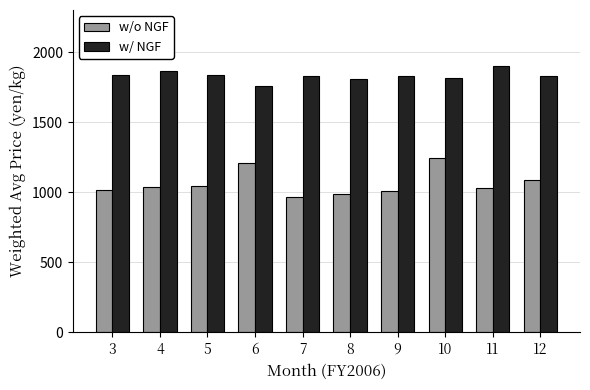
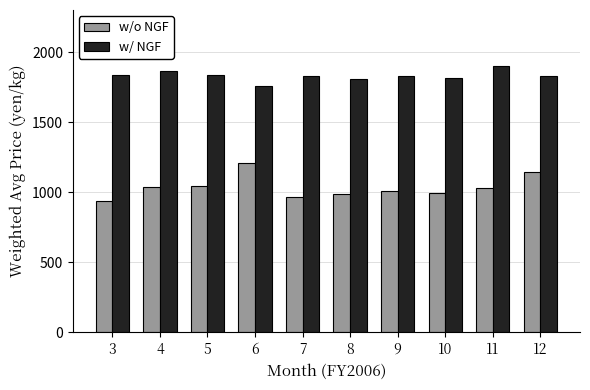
w/o NGF, 3: 1020 -> 940
w/o NGF, 10: 1240 -> 990
w/o NGF, 12: 1080 -> 1140
